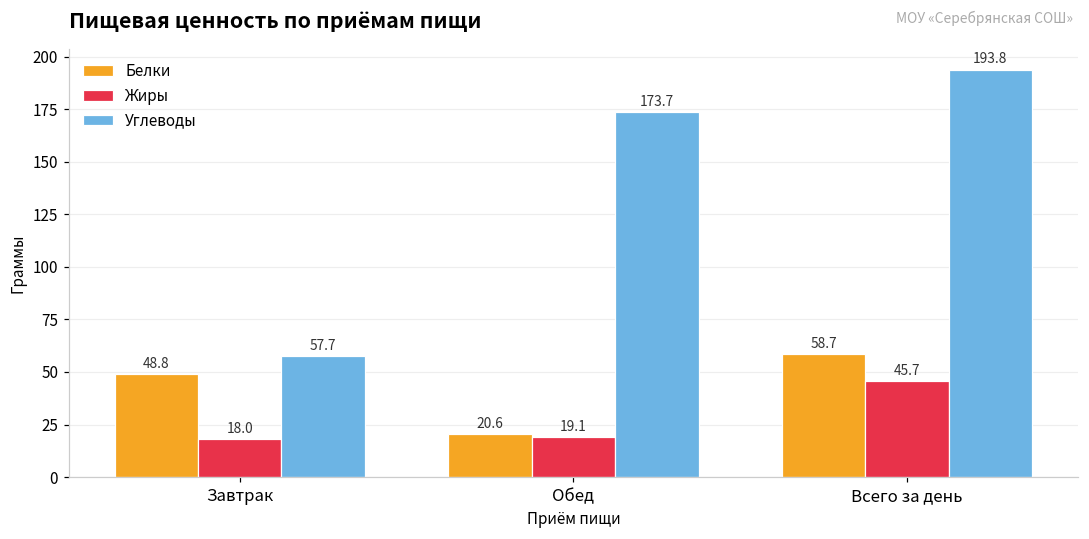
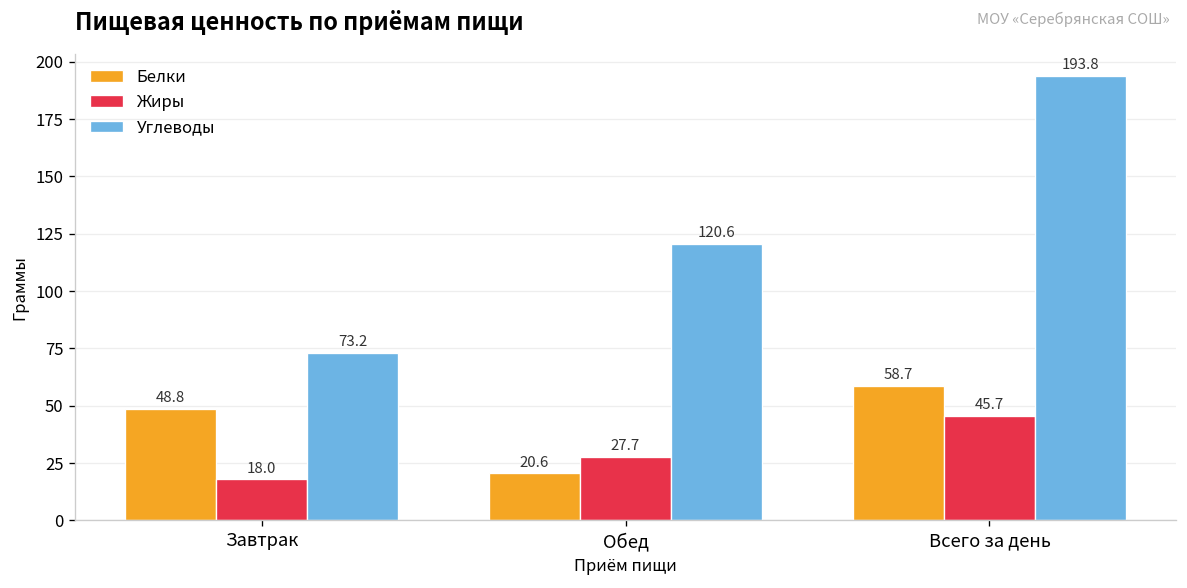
Углеводы, Завтрак: 57.7 -> 73.2
Жиры, Обед: 19.1 -> 27.7
Углеводы, Обед: 173.7 -> 120.6
